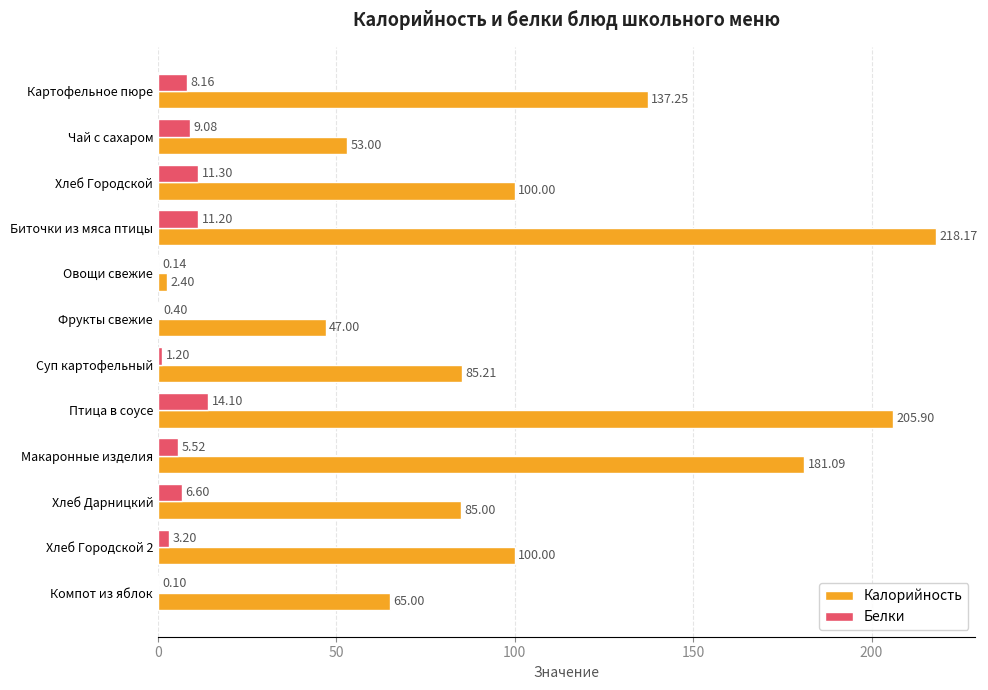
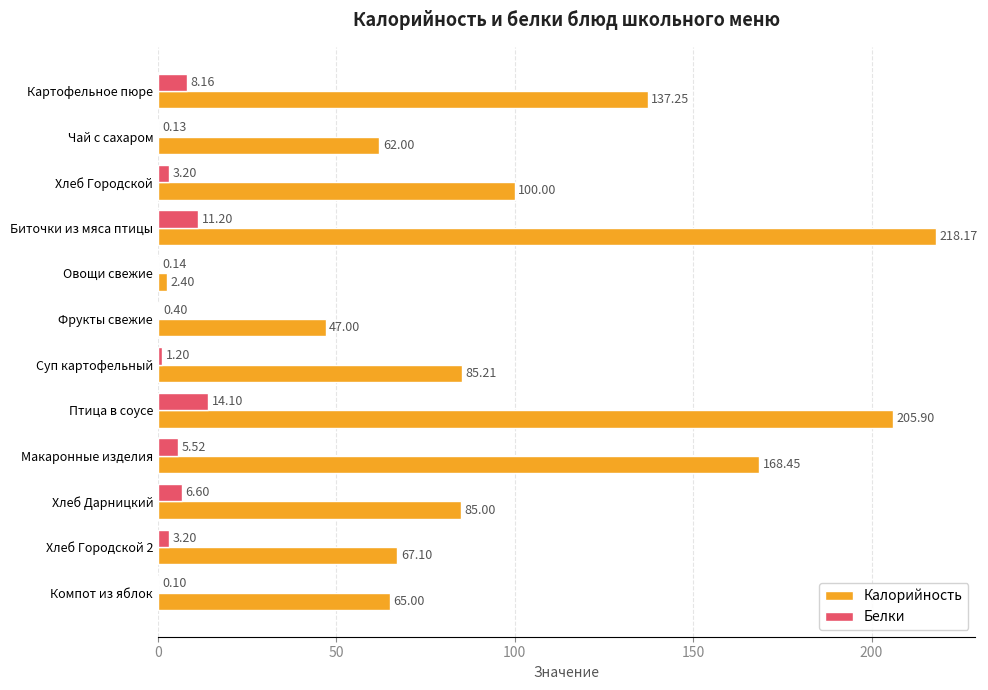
Белки, Чай с сахаром: 9.08 -> 0.13
Калорийность, Чай с сахаром: 53.00 -> 62.00
Белки, Хлеб Городской: 11.30 -> 3.20
Калорийность, Макаронные изделия: 181.09 -> 168.45
Калорийность, Хлеб Городской 2: 100.00 -> 67.10
